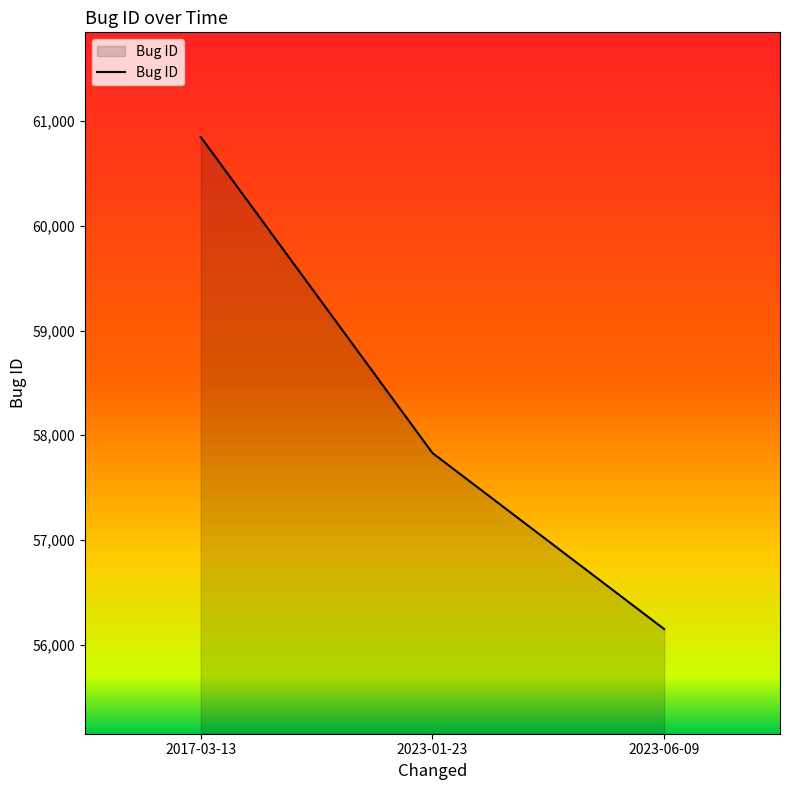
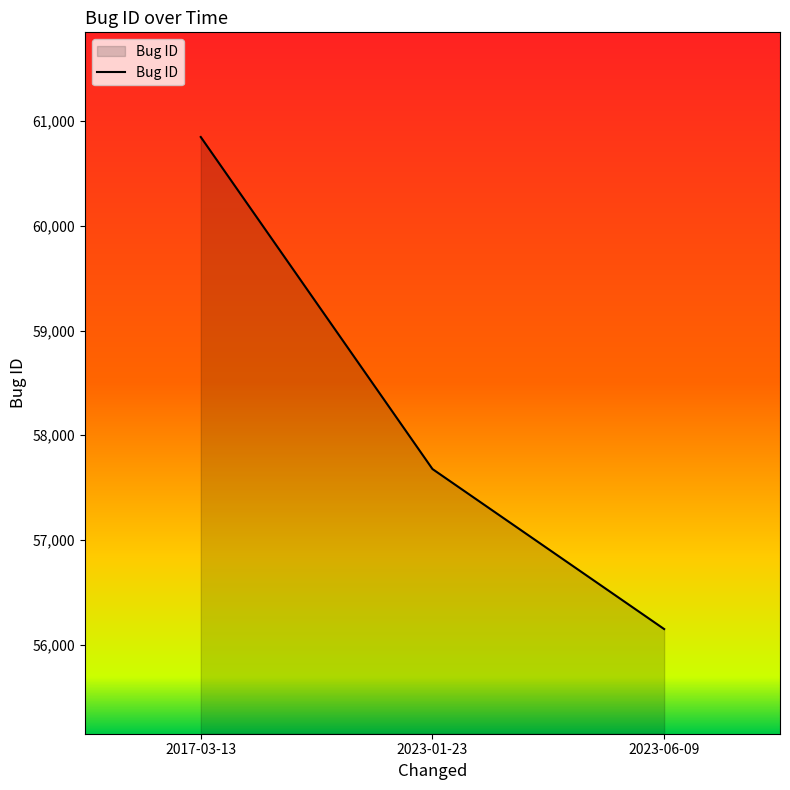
2023-01-23: 57,830 -> 57,680
